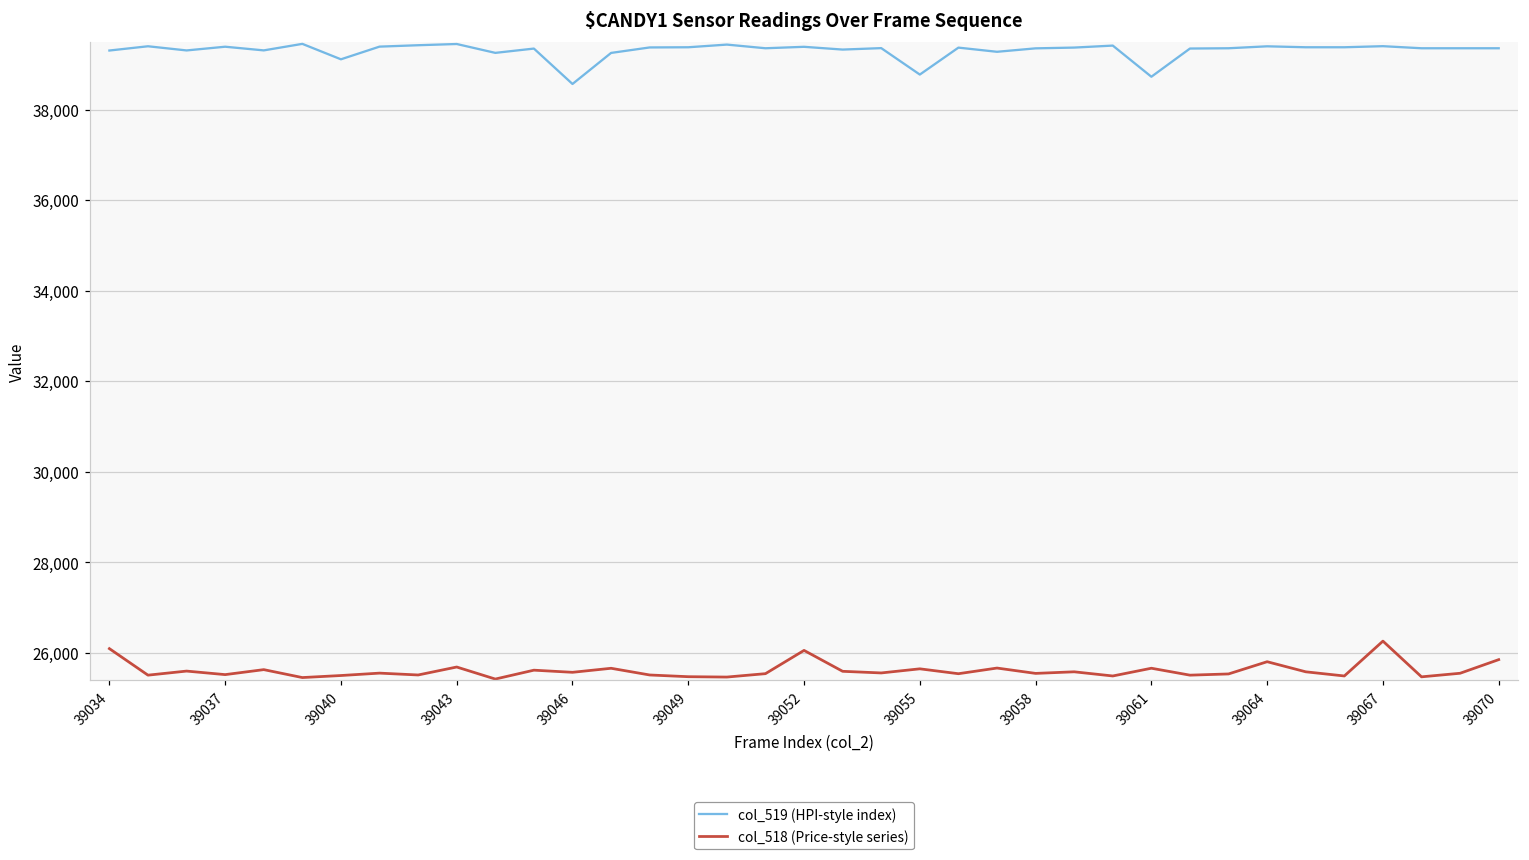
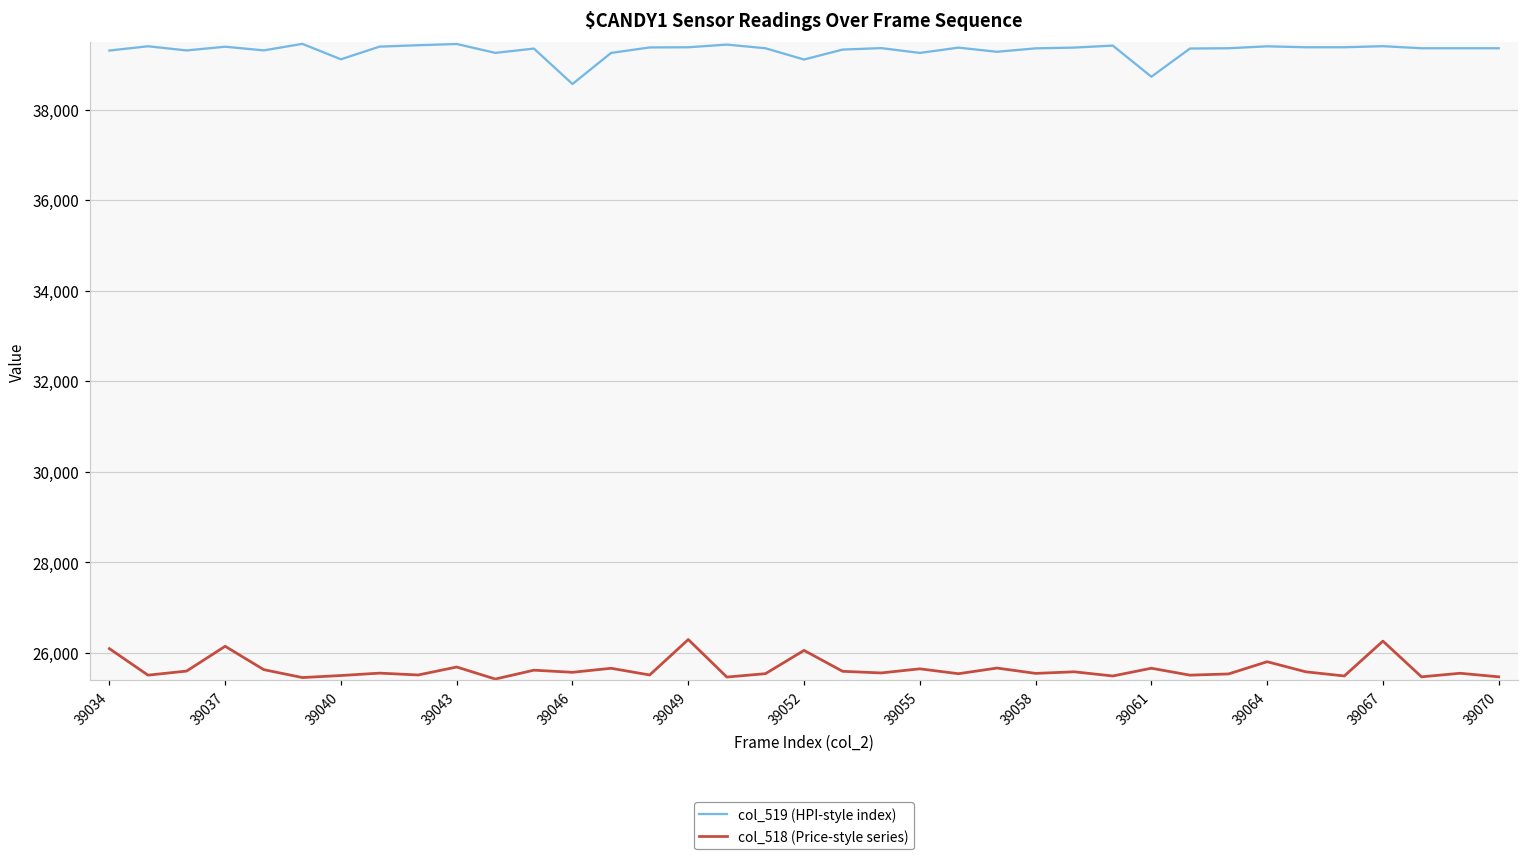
col_518 (Price-style series), 39037: 25,500 -> 26,100
col_518 (Price-style series), 39049: 25,500 -> 26,300
col_519 (HPI-style index), 39052: 39,400 -> 39,100
col_519 (HPI-style index), 39055: 38,800 -> 39,300
col_518 (Price-style series), 39070: 25,900 -> 25,500
